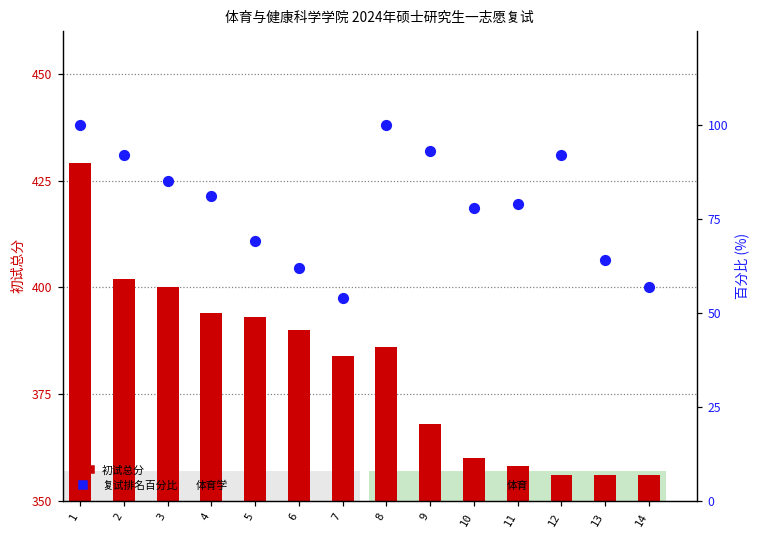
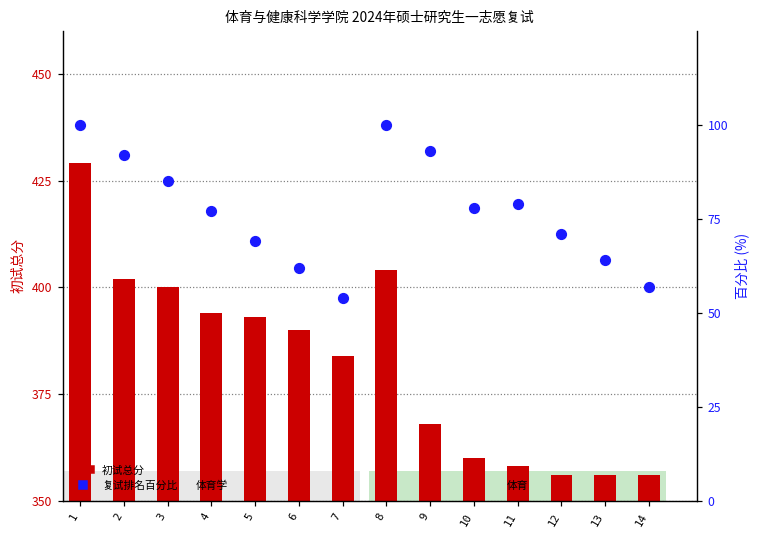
初试总分, 8: 386 -> 404
复试排名百分比, 4: 81 -> 77
复试排名百分比, 12: 92 -> 71
